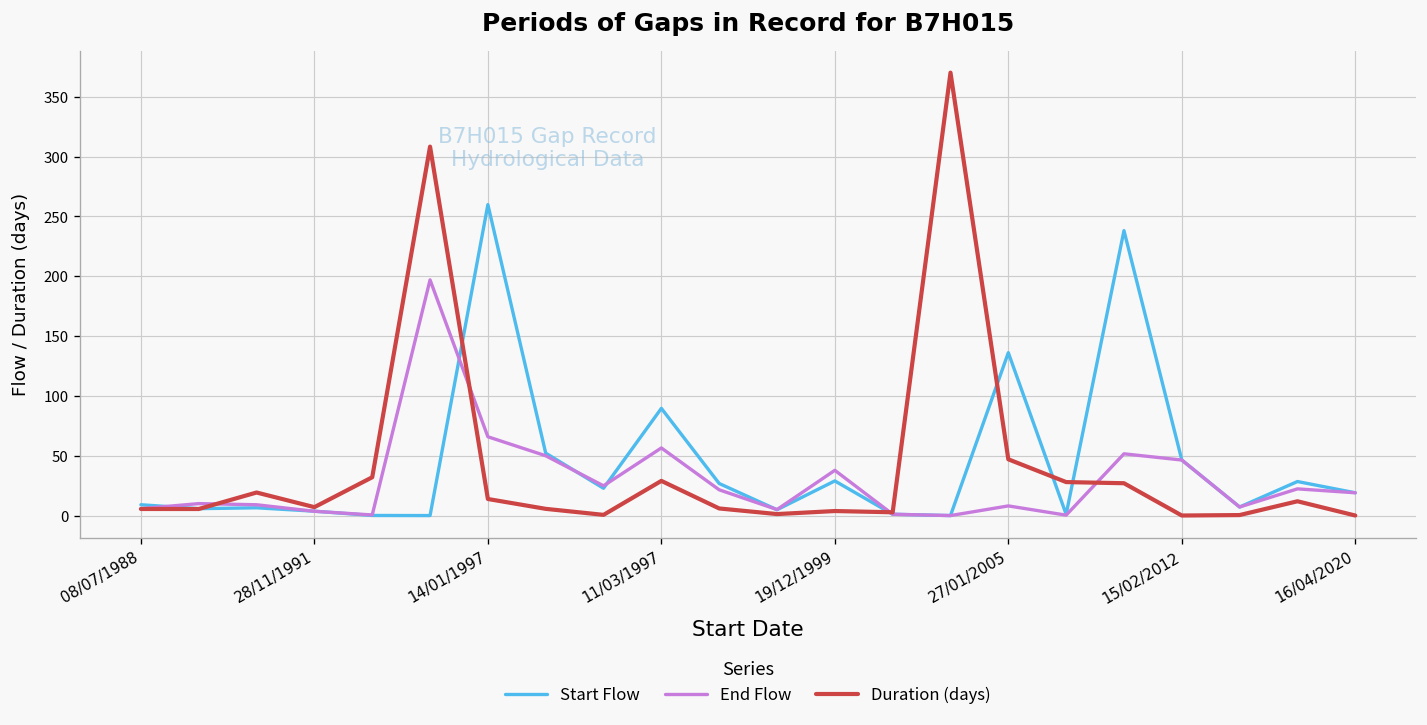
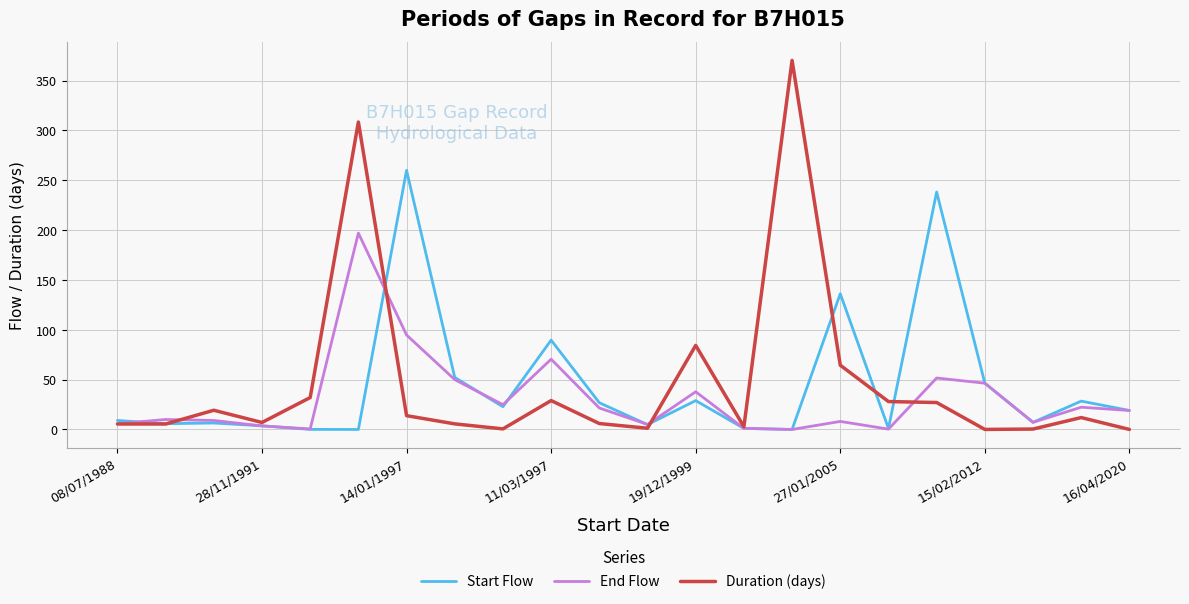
End Flow, 14/01/1997: 70 -> 90
End Flow, 11/03/1997: 60 -> 70
Duration (days), 19/12/1999: 0 -> 80
Duration (days), 27/01/2005: 50 -> 60
